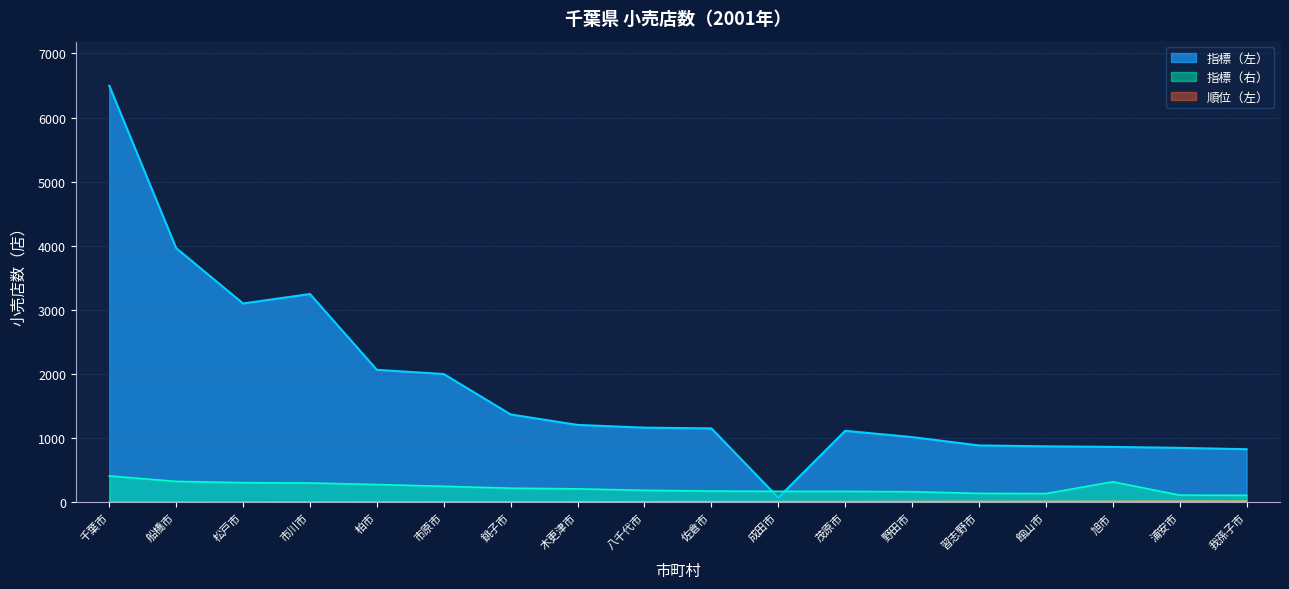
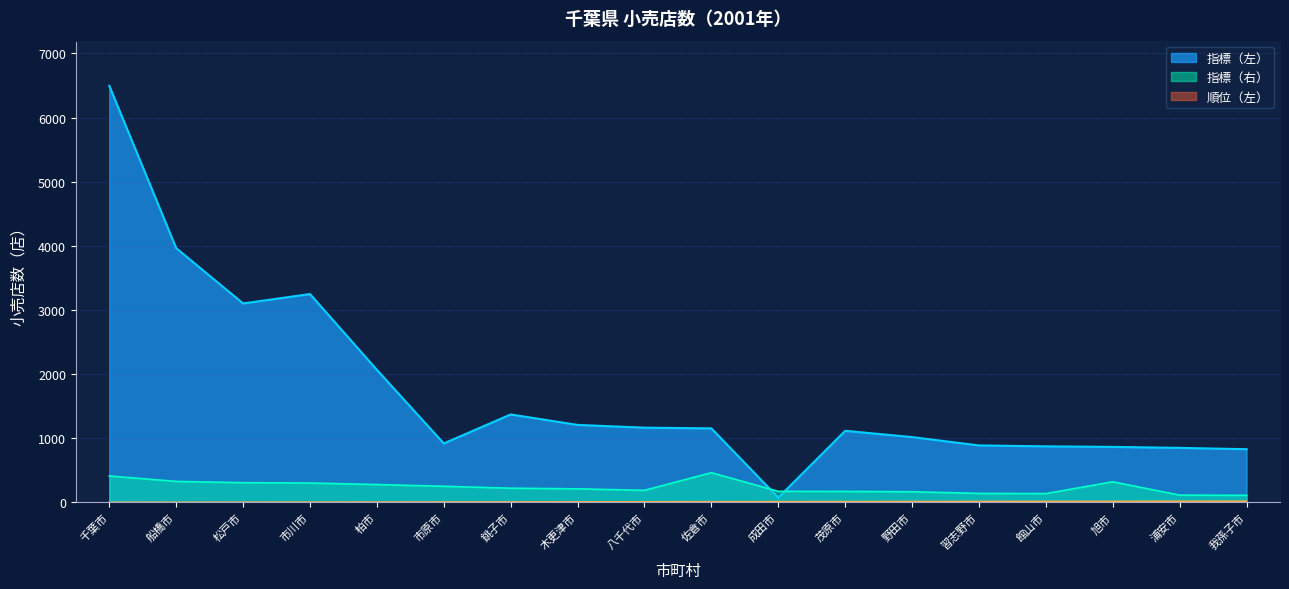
指標（左）, 市原市: 2000 -> 900
指標（右）, 佐倉市: 200 -> 500
